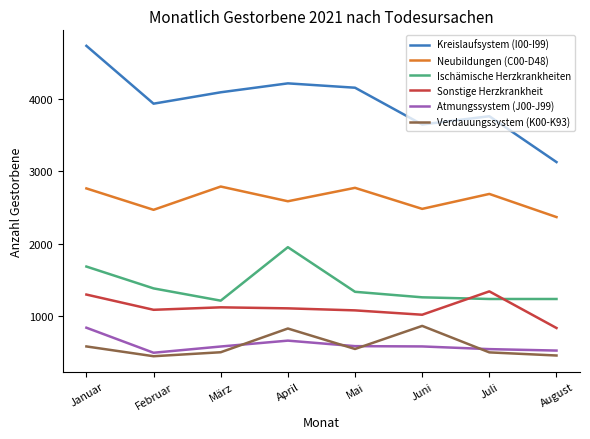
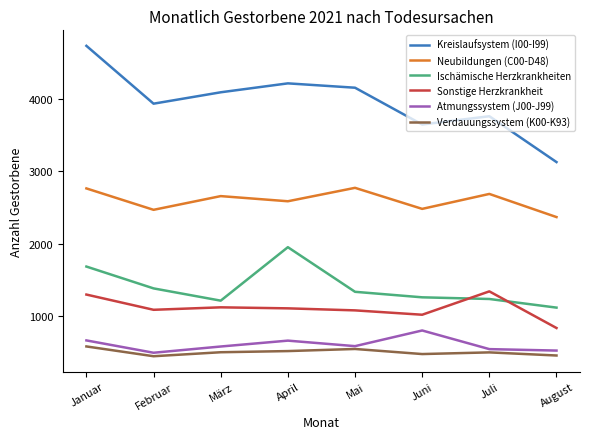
Atmungssystem (J00-J99), Januar: 800 -> 700
Neubildungen (C00-D48), März: 2800 -> 2700
Verdauungssystem (K00-K93), April: 800 -> 500
Atmungssystem (J00-J99), Juni: 600 -> 800
Verdauungssystem (K00-K93), Juni: 900 -> 500
Ischämische Herzkrankheiten, August: 1200 -> 1100
